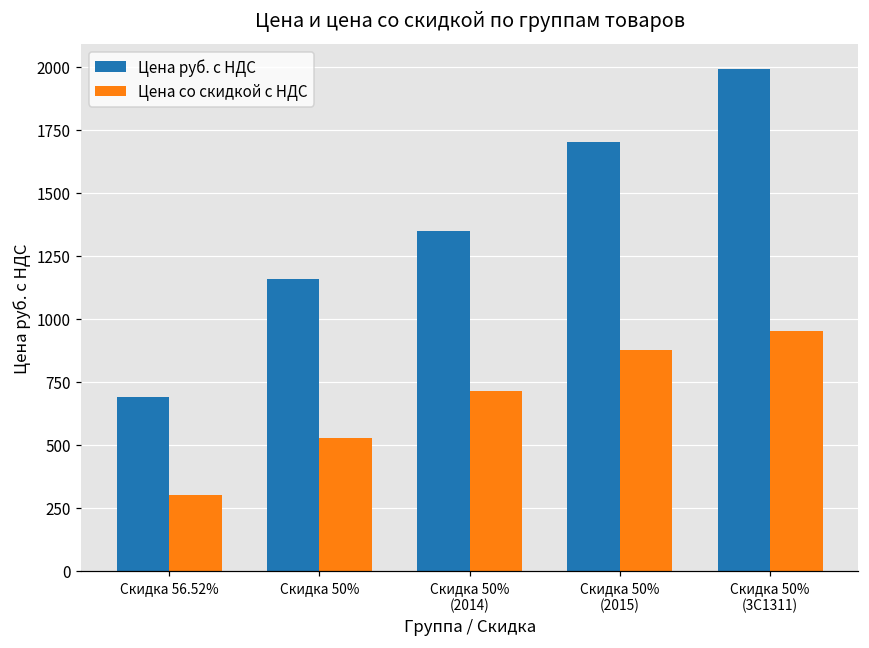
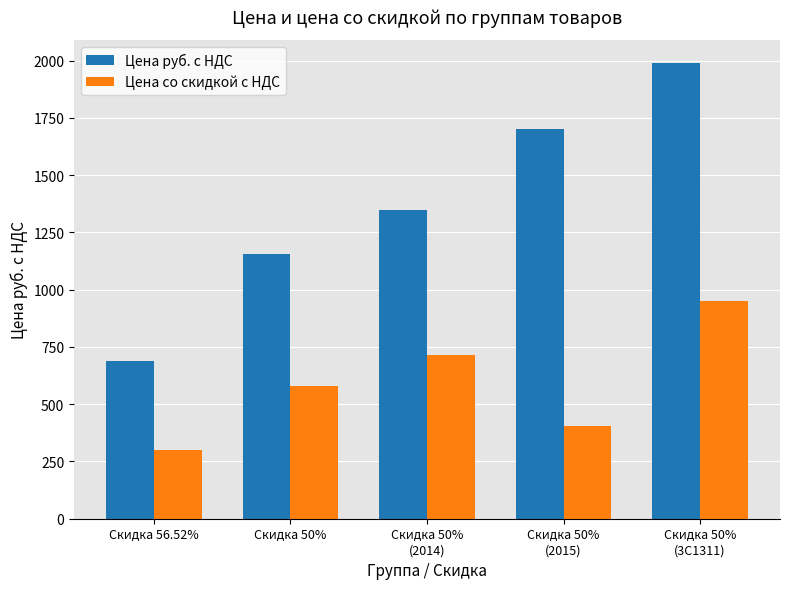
Цена со скидкой с НДС, Скидка 50%: 530 -> 580
Цена со скидкой с НДС, Скидка 50% (2015): 880 -> 410
